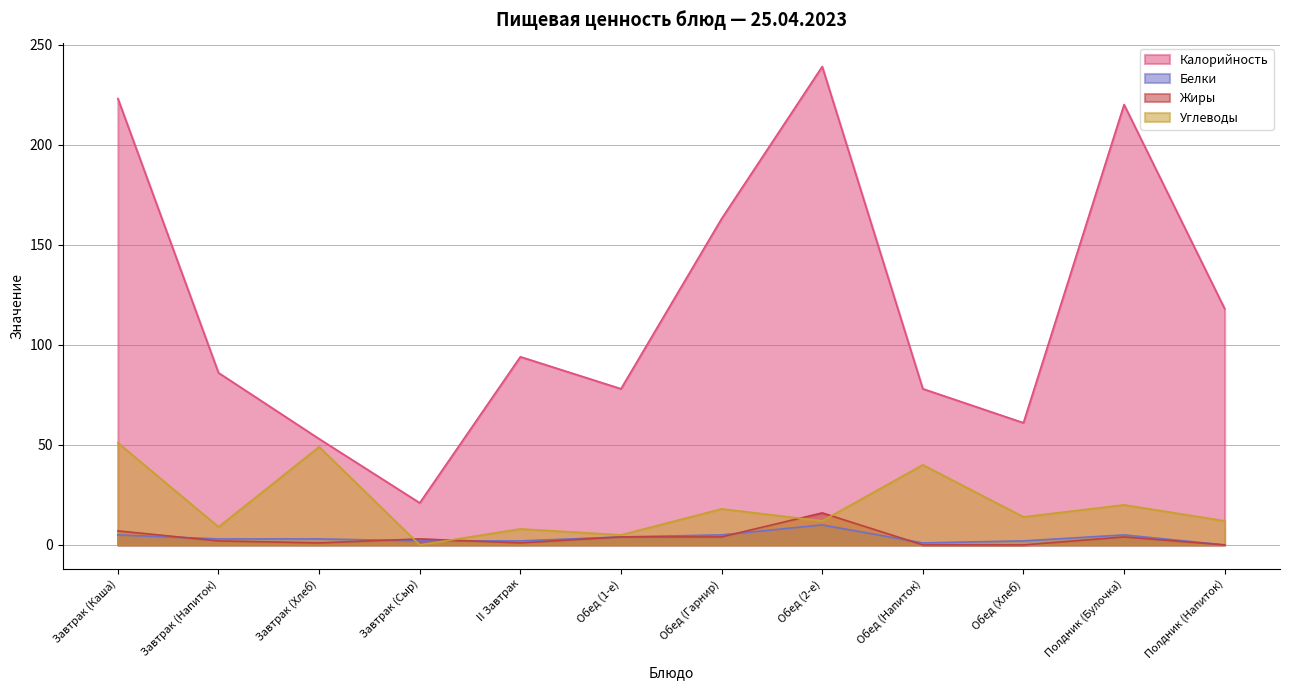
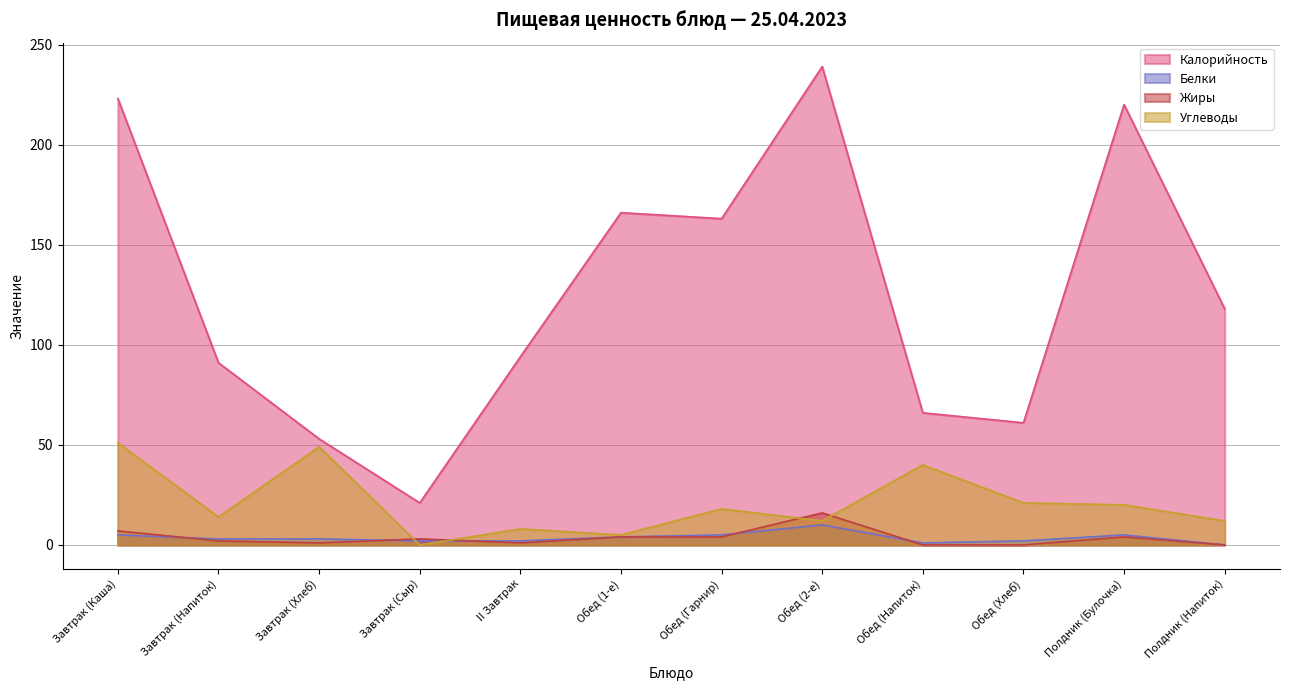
Калорийность, Завтрак (Напиток): 86 -> 91
Углеводы, Завтрак (Напиток): 9 -> 14
Калорийность, Обед (1-е): 78 -> 166
Калорийность, Обед (Напиток): 78 -> 66
Углеводы, Обед (Хлеб): 14 -> 21
